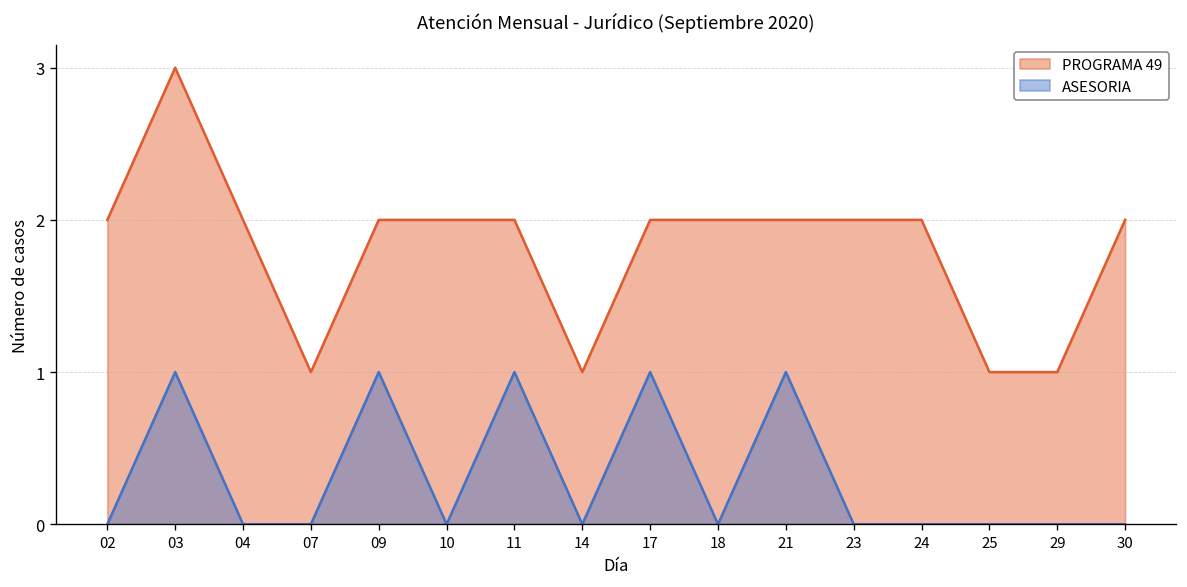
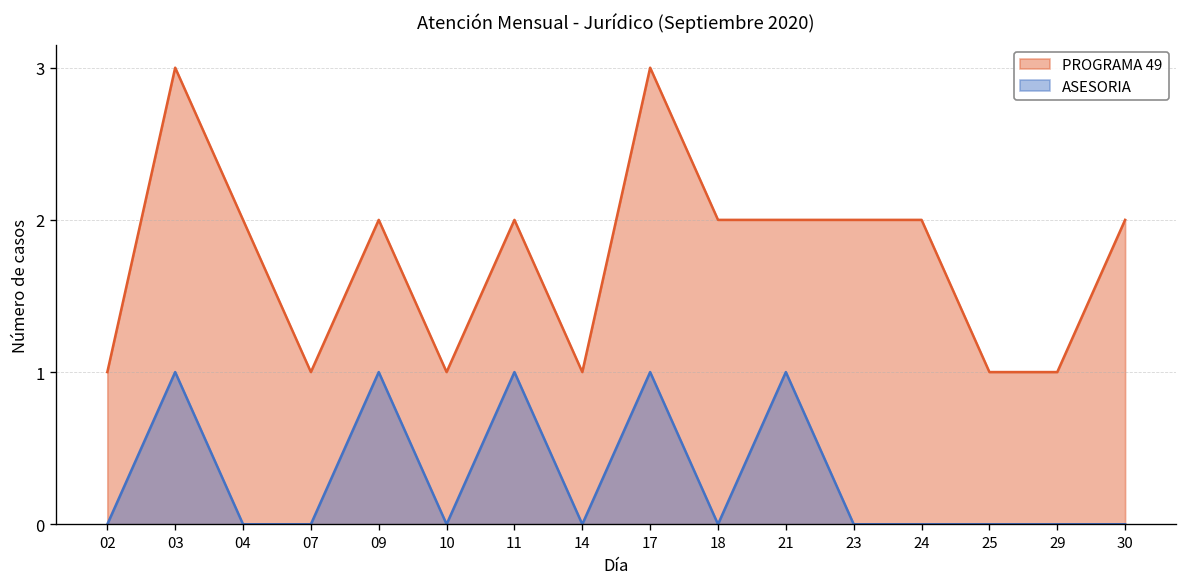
PROGRAMA 49, 02: 2 -> 1
PROGRAMA 49, 10: 2 -> 1
PROGRAMA 49, 17: 2 -> 3
